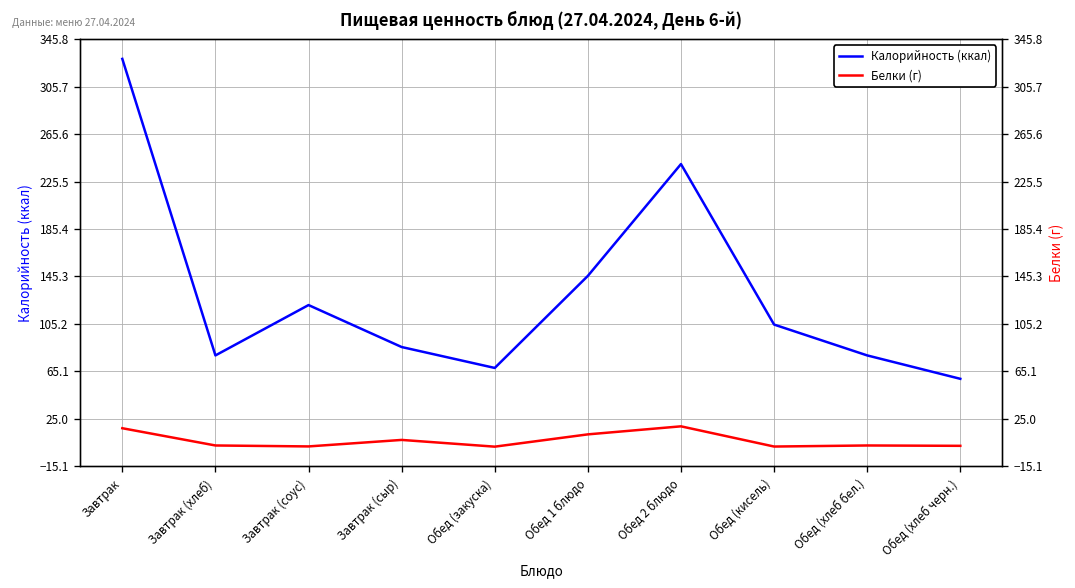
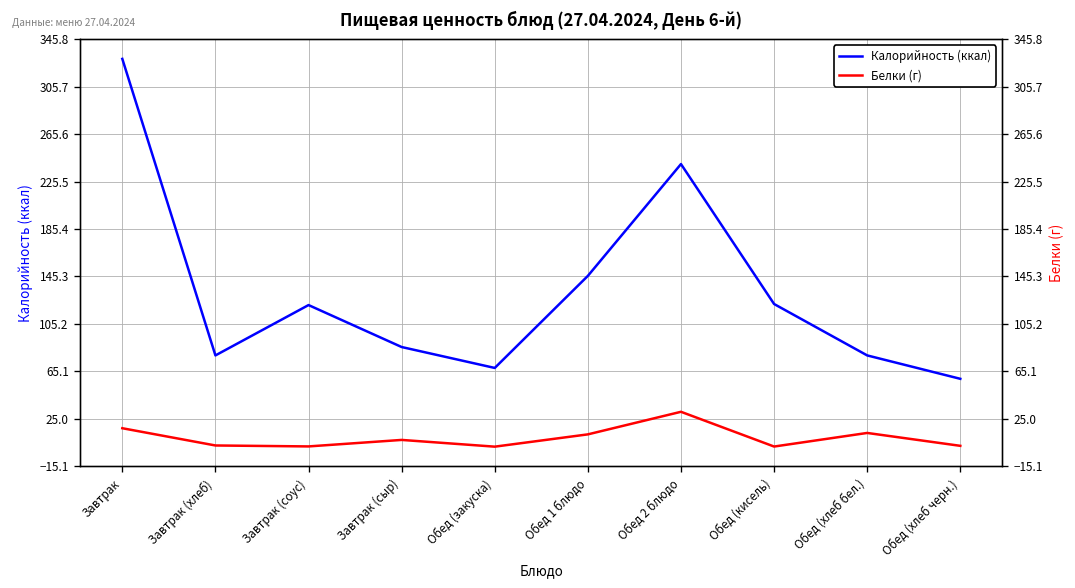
Белки (г), Обед 2 блюдо: 20 -> 30
Калорийность (ккал), Обед (кисель): 100 -> 120
Белки (г), Обед (хлеб бел.): 0 -> 10
